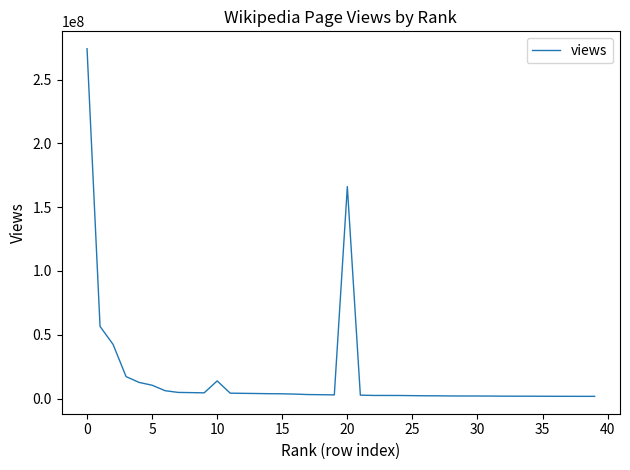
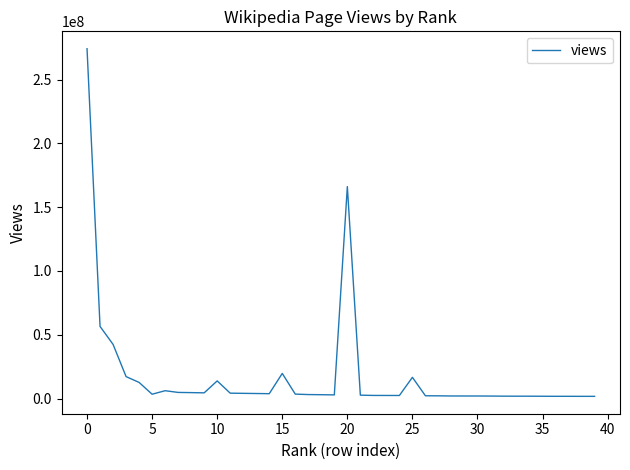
5: 10000000 -> 3000000
15: 4000000 -> 20000000
25: 2000000 -> 17000000
